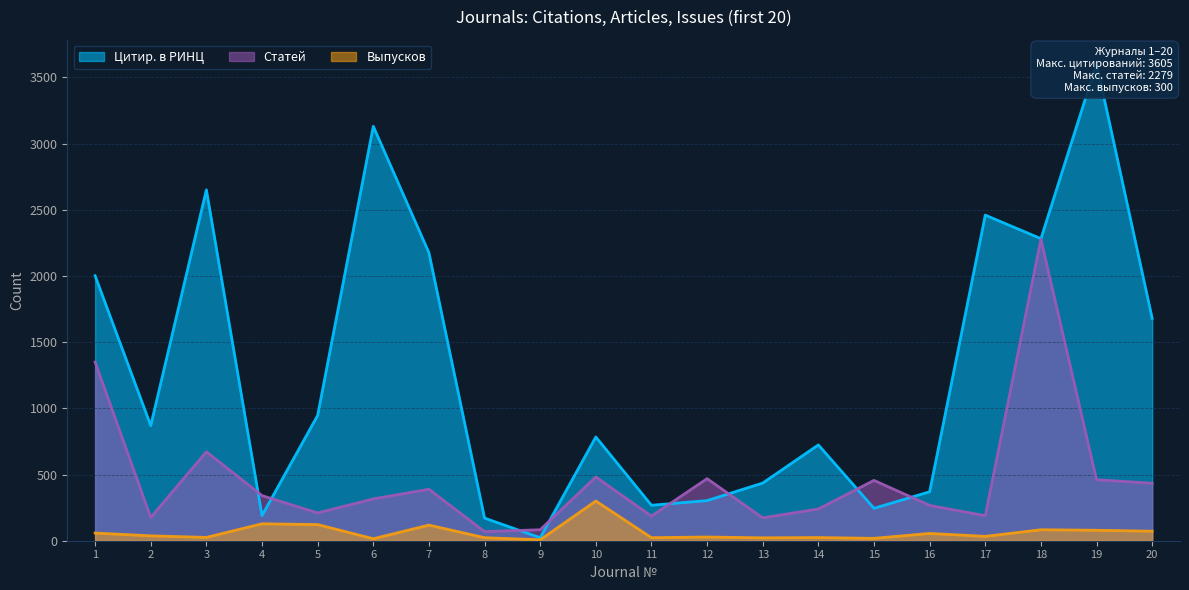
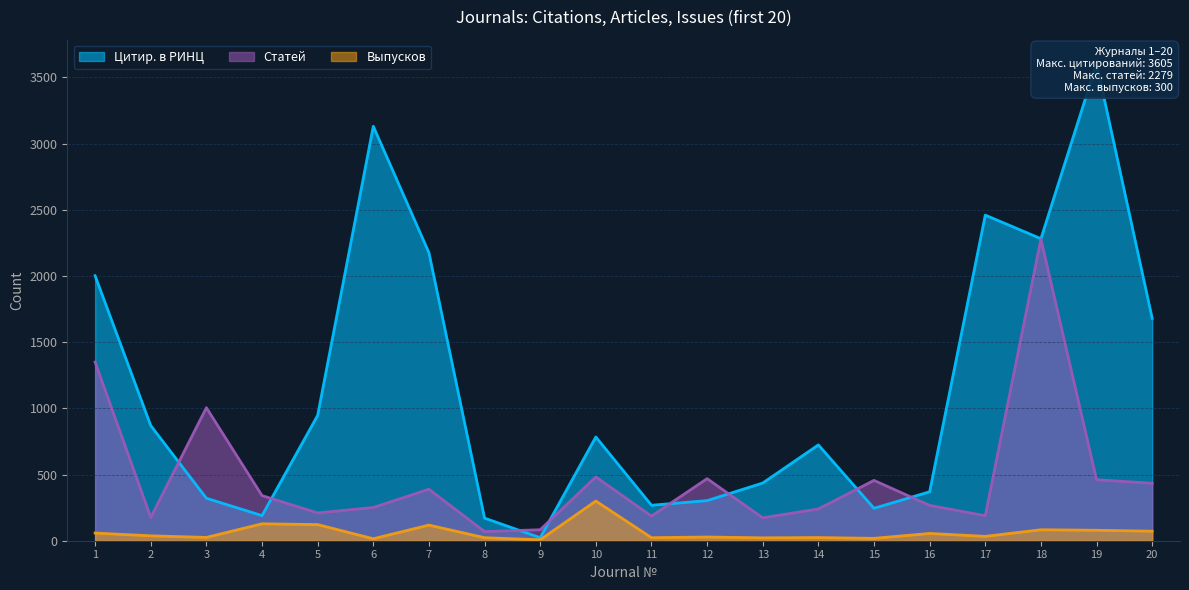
Цитир. в РИНЦ, 3: 2650 -> 320
Статей, 3: 670 -> 1010
Статей, 6: 320 -> 250
